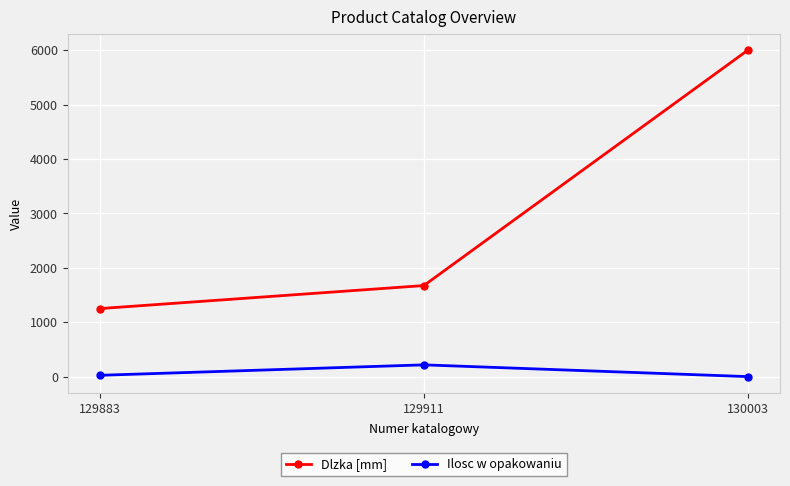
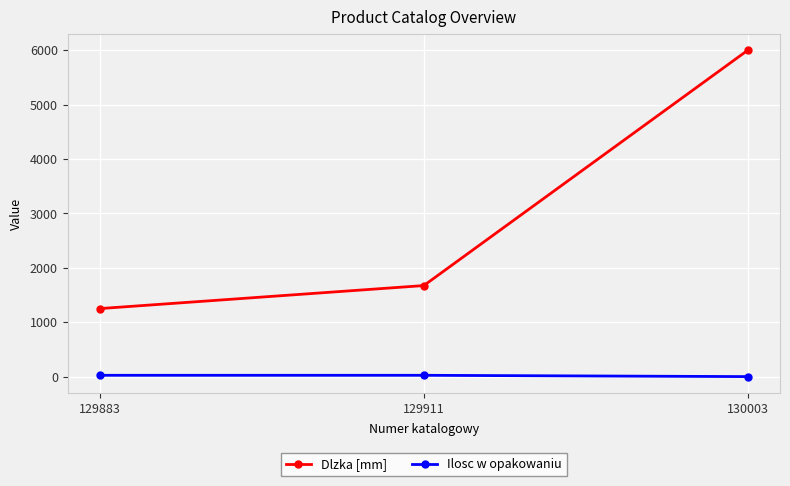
Ilosc w opakowaniu, 129911: 200 -> 0
